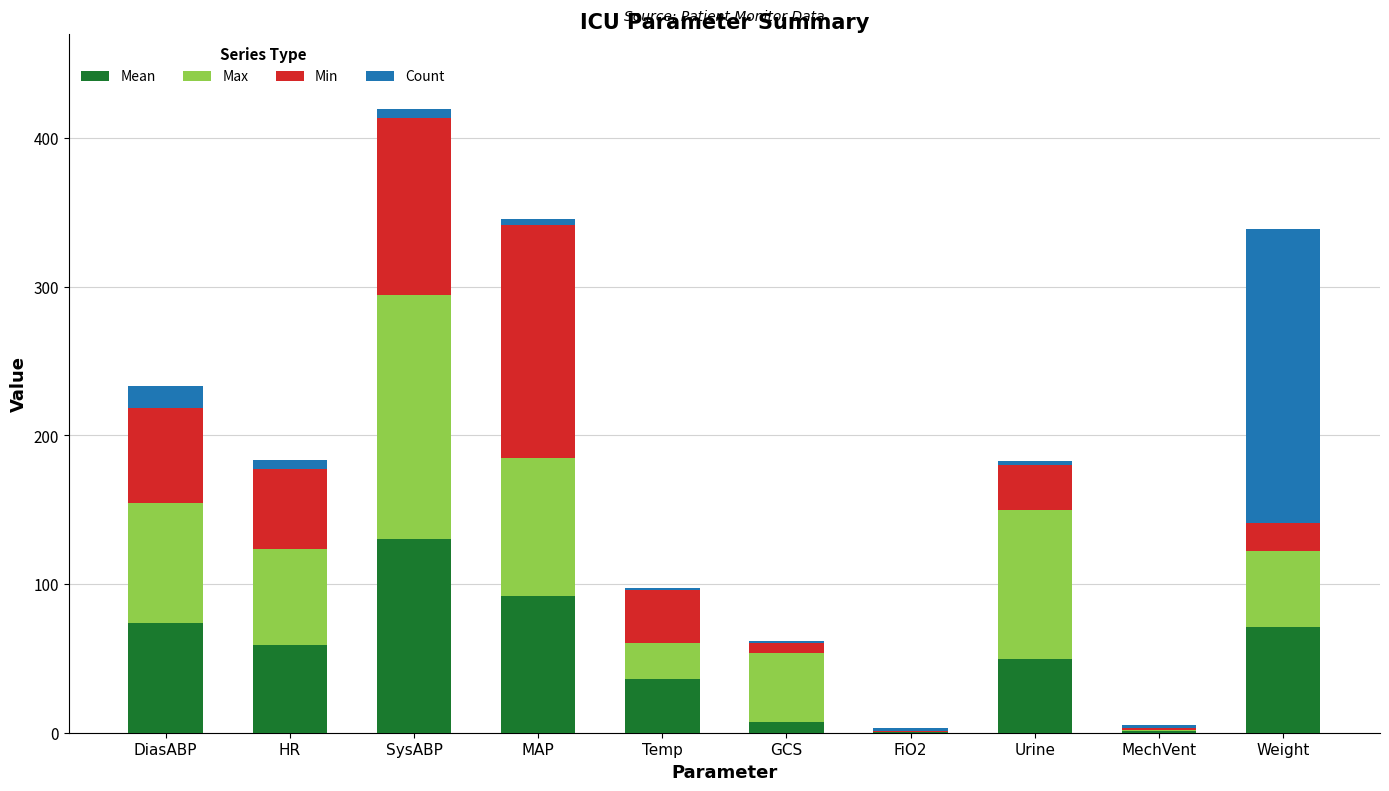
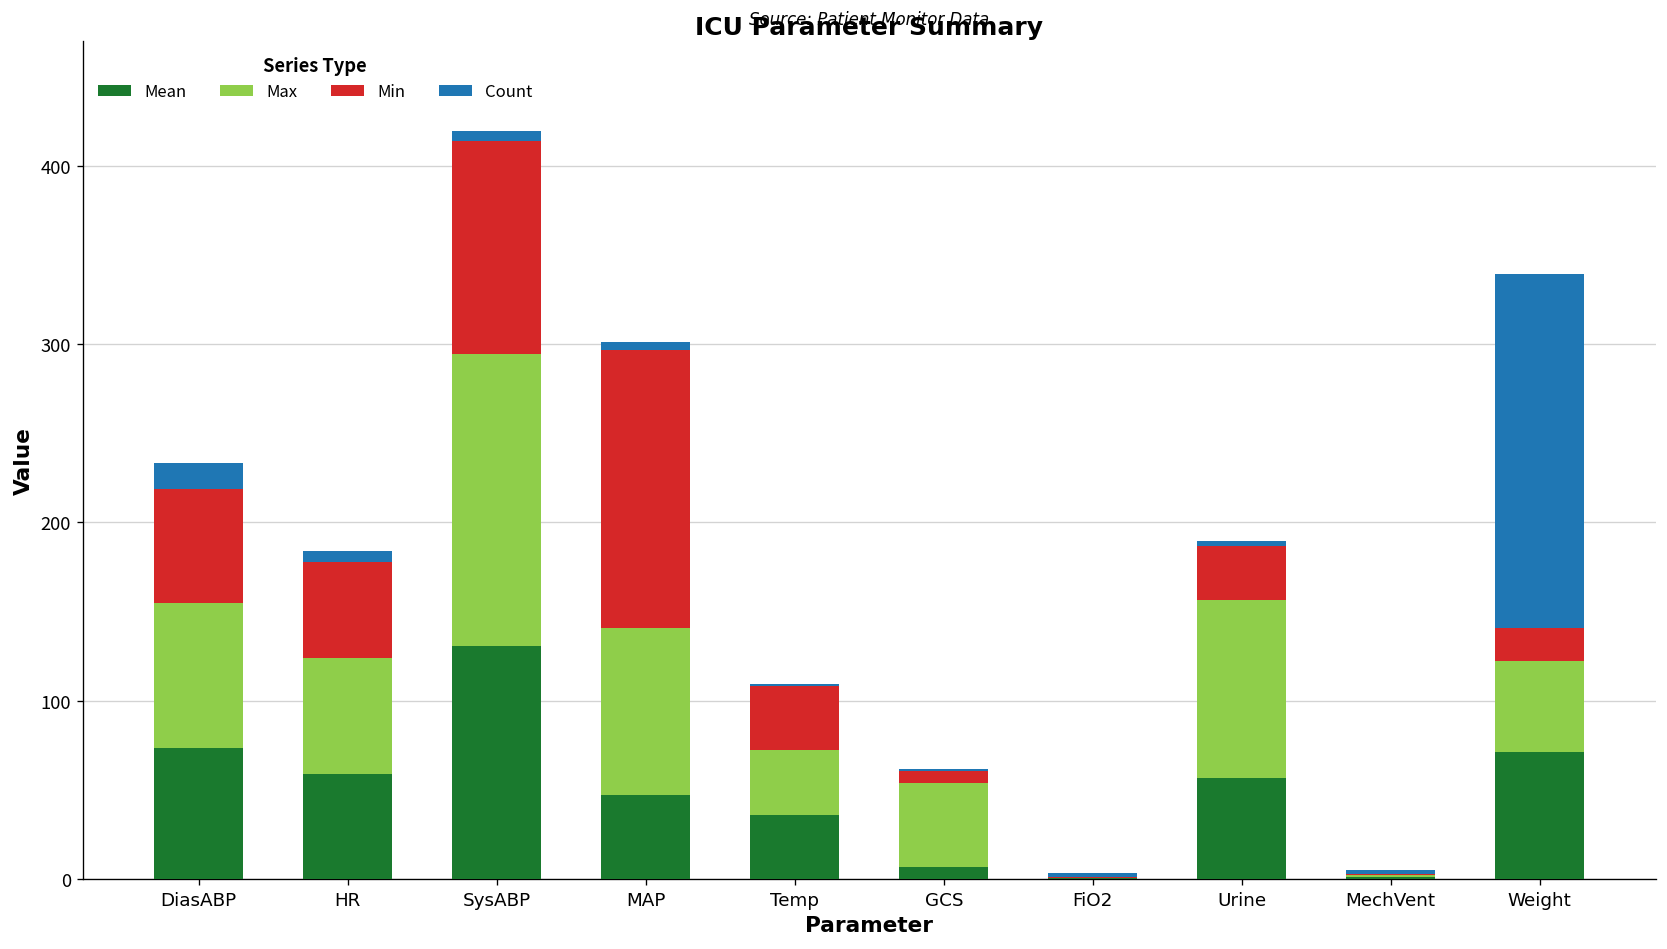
Mean, MAP: 92 -> 47
Max, Temp: 24 -> 36
Mean, Urine: 50 -> 57
